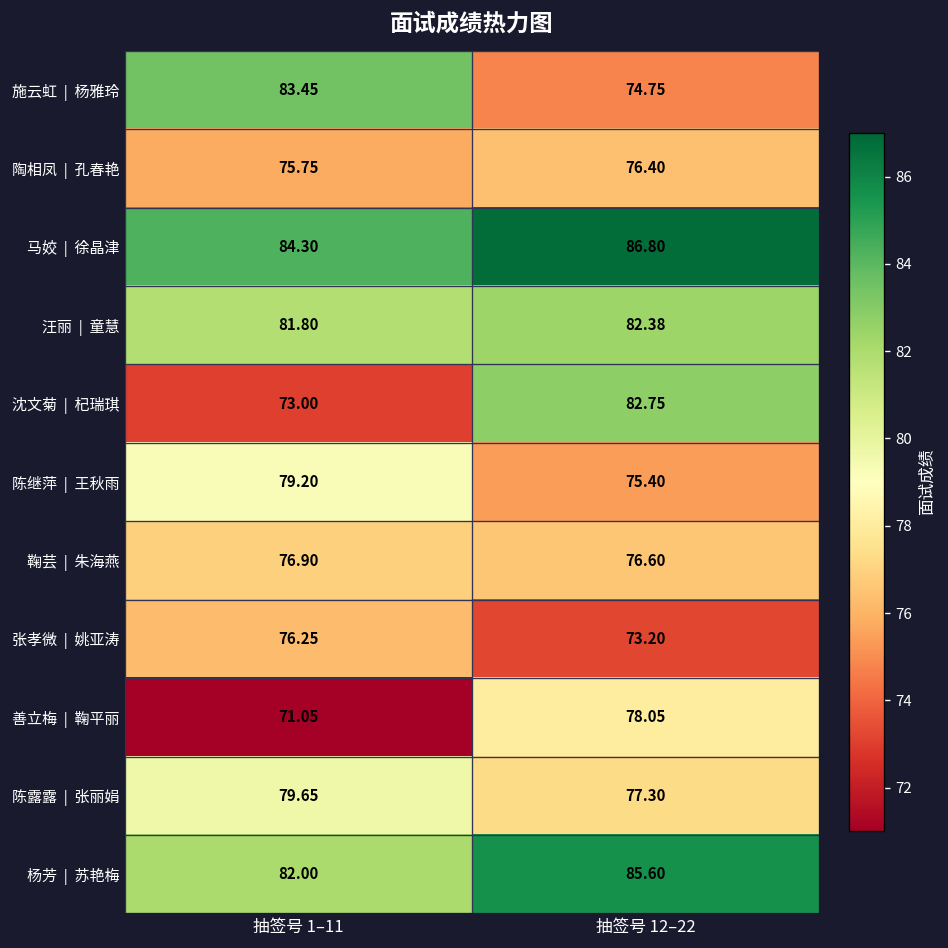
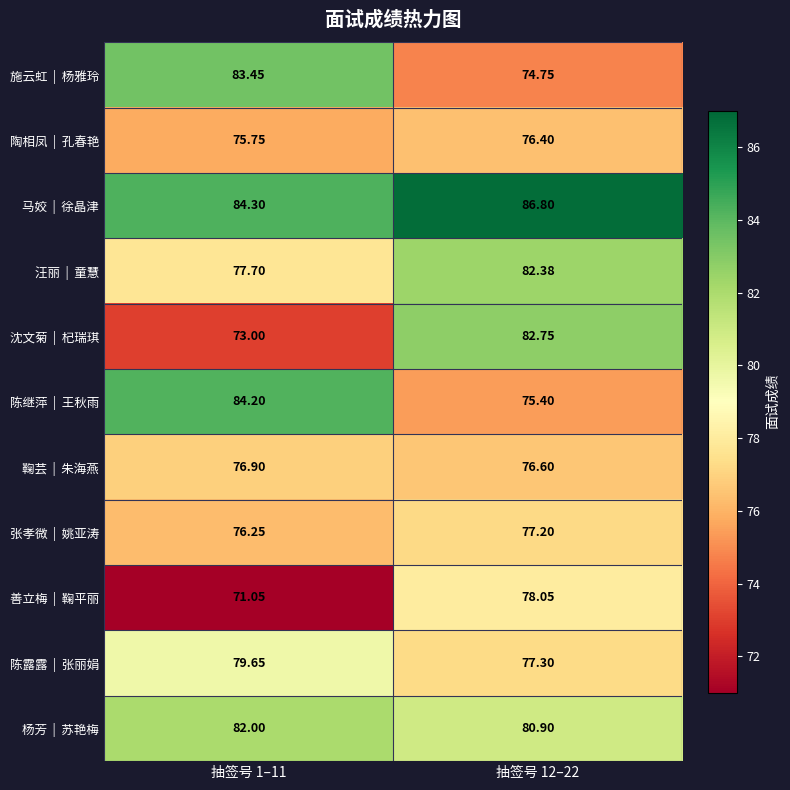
汪丽 | 童慧, 抽签号 1–11: 81.80 -> 77.70
陈继萍 | 王秋雨, 抽签号 1–11: 79.20 -> 84.20
张孝微 | 姚亚涛, 抽签号 12–22: 73.20 -> 77.20
杨芳 | 苏艳梅, 抽签号 12–22: 85.60 -> 80.90
